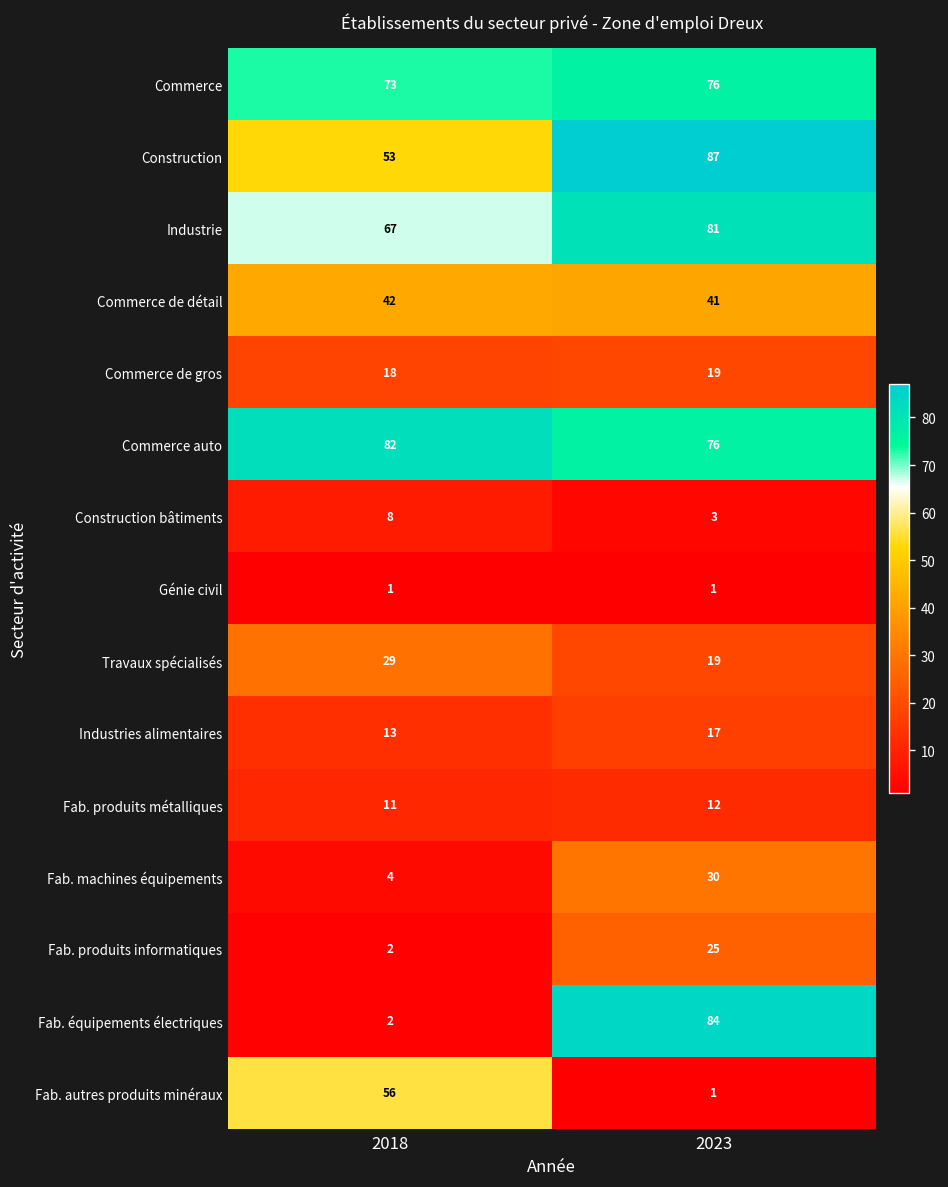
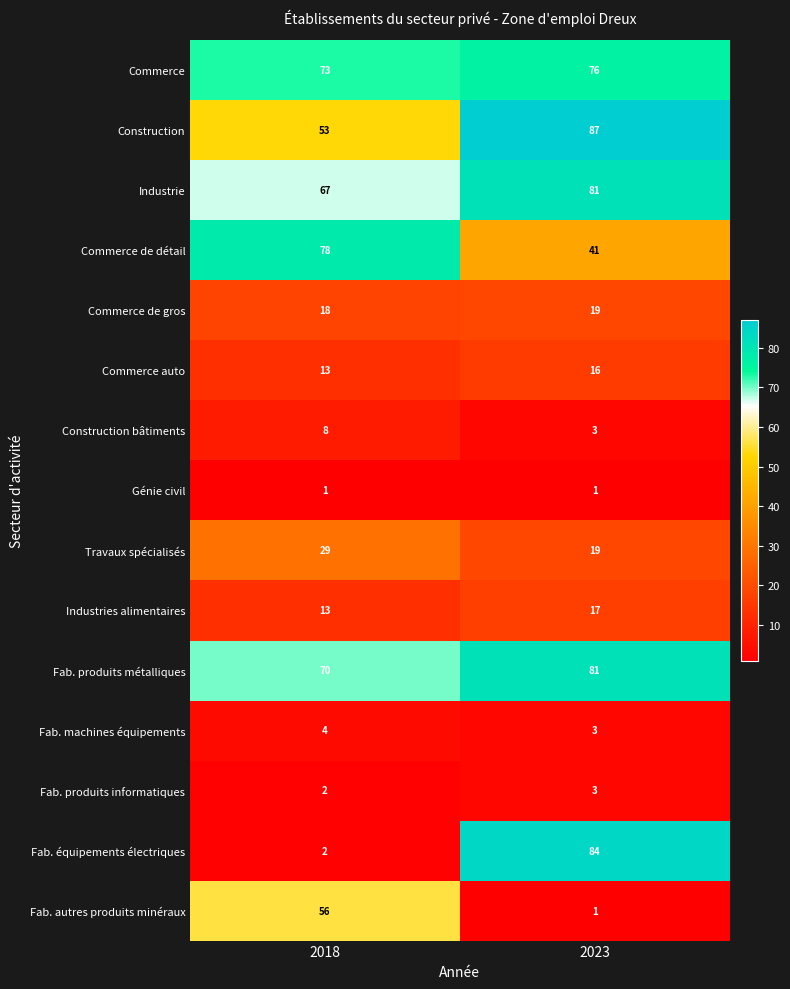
Commerce de détail, 2018: 42 -> 78
Commerce auto, 2018: 82 -> 13
Commerce auto, 2023: 76 -> 16
Fab. produits métalliques, 2018: 11 -> 70
Fab. produits métalliques, 2023: 12 -> 81
Fab. machines équipements, 2023: 30 -> 3
Fab. produits informatiques, 2023: 25 -> 3
